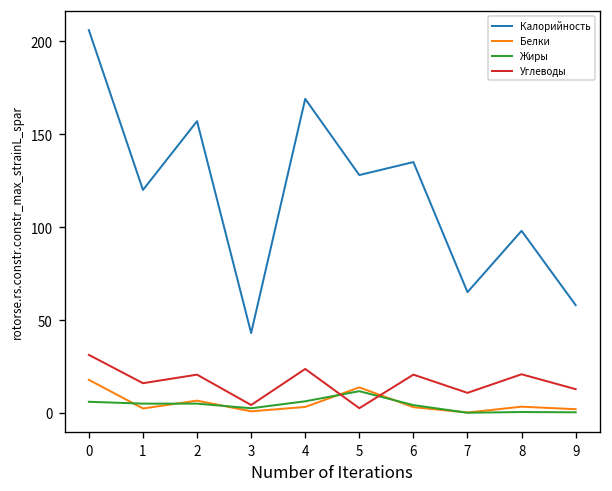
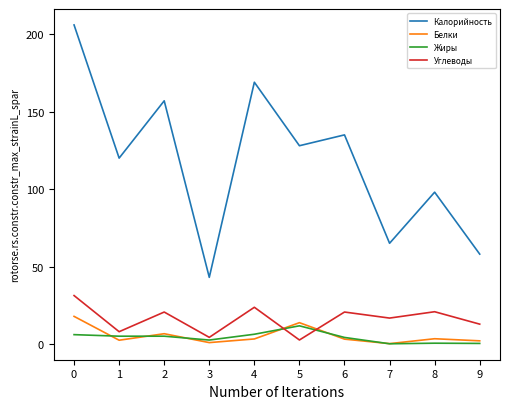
Углеводы, 1: 16 -> 8
Углеводы, 7: 11 -> 17
